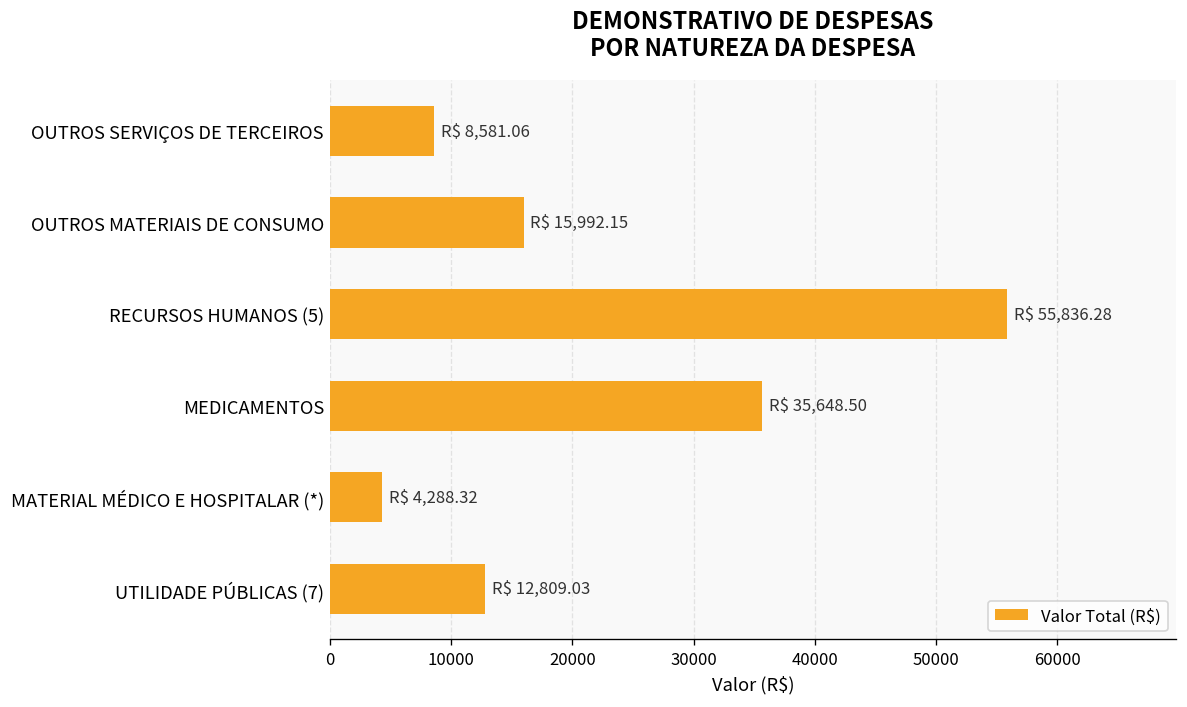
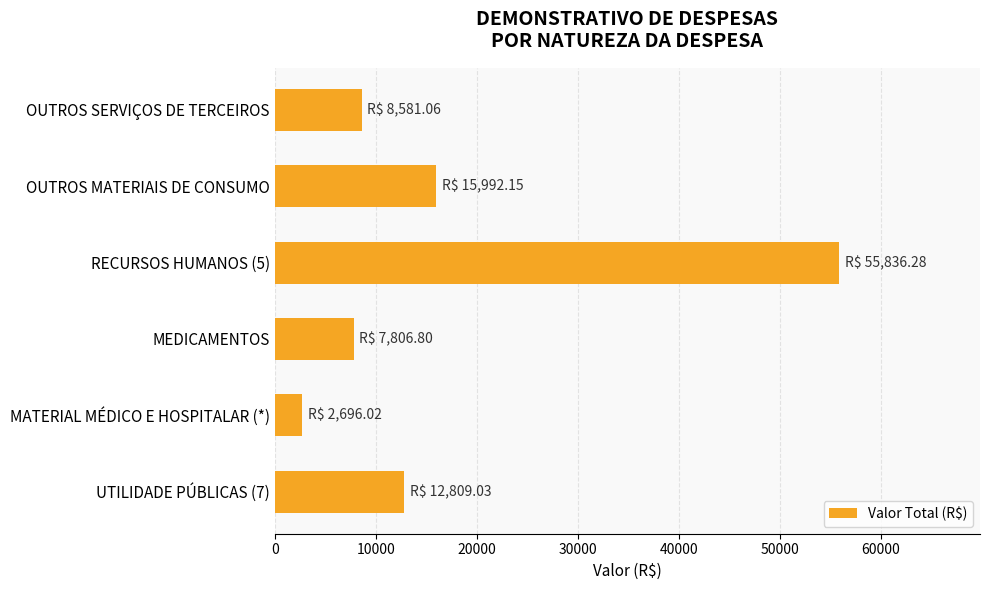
MEDICAMENTOS: 35,648.50 -> 7,806.80
MATERIAL MÉDICO E HOSPITALAR (*): 4,288.32 -> 2,696.02
